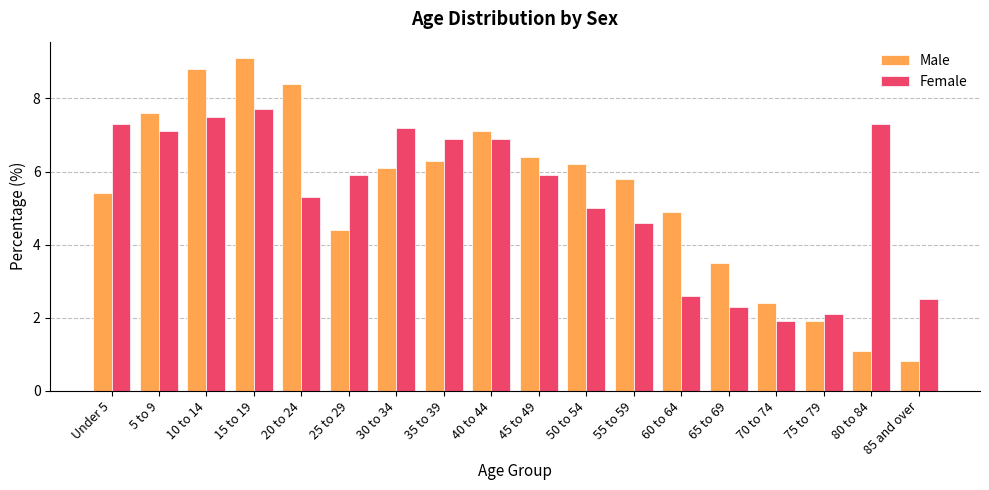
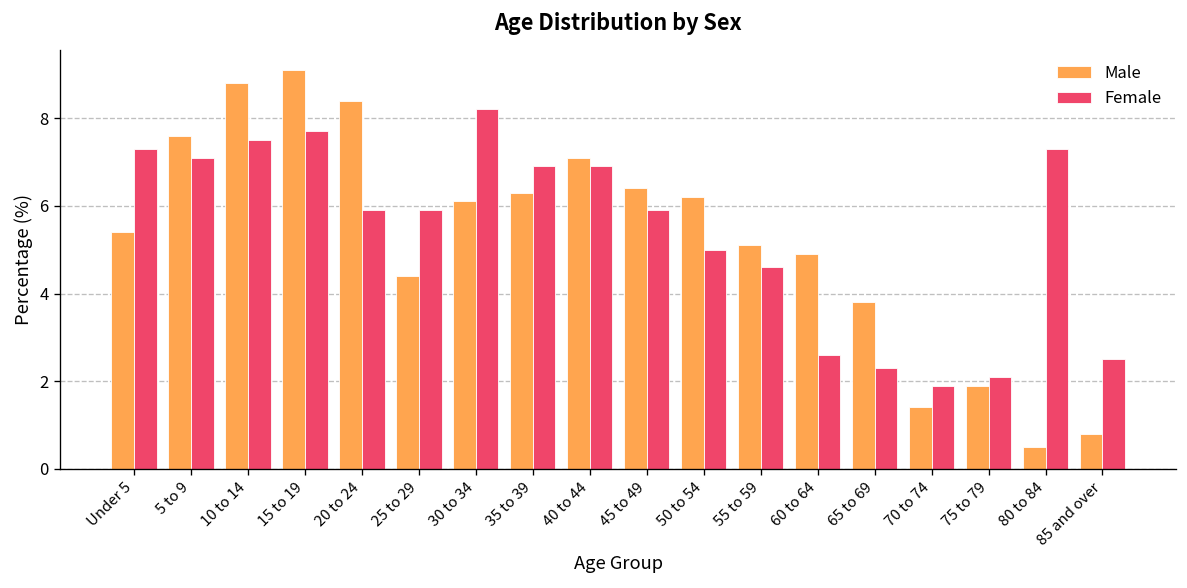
Female, 20 to 24: 5.3 -> 5.9
Female, 30 to 34: 7.2 -> 8.2
Male, 55 to 59: 5.8 -> 5.1
Male, 65 to 69: 3.5 -> 3.8
Male, 70 to 74: 2.4 -> 1.4
Male, 80 to 84: 1.1 -> 0.5
